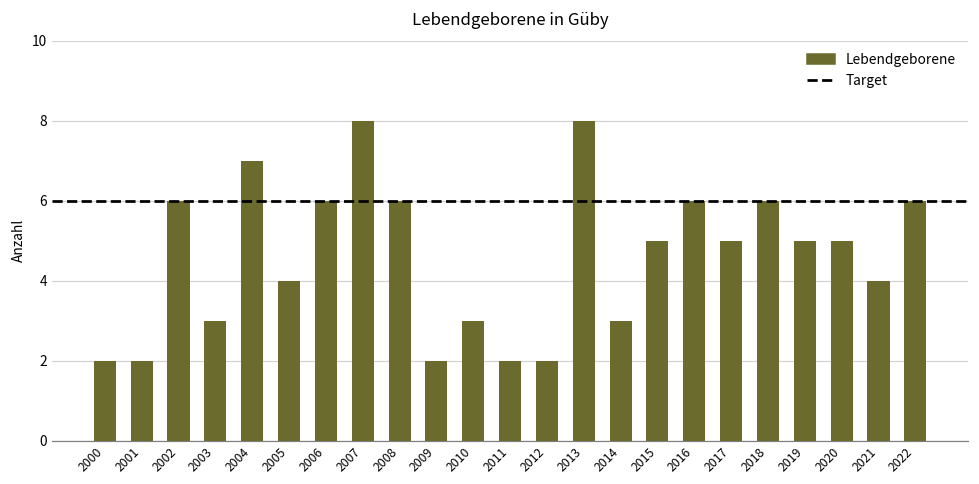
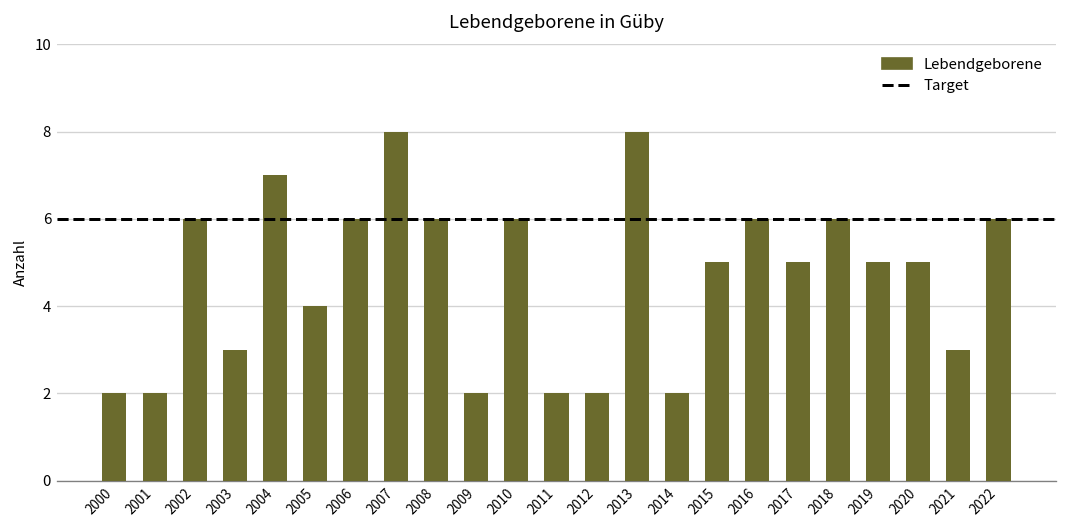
2010: 3 -> 6
2014: 3 -> 2
2021: 4 -> 3
